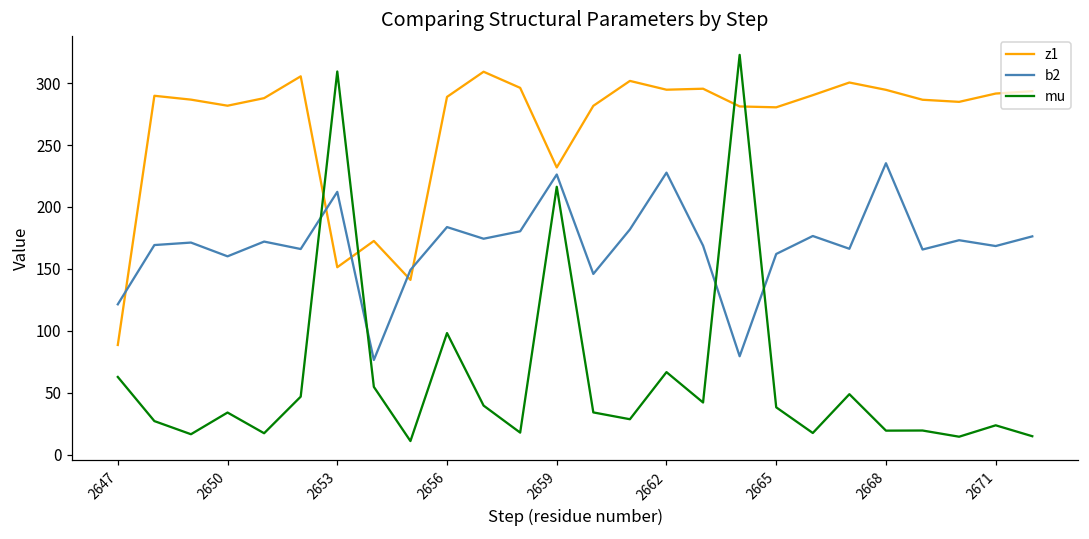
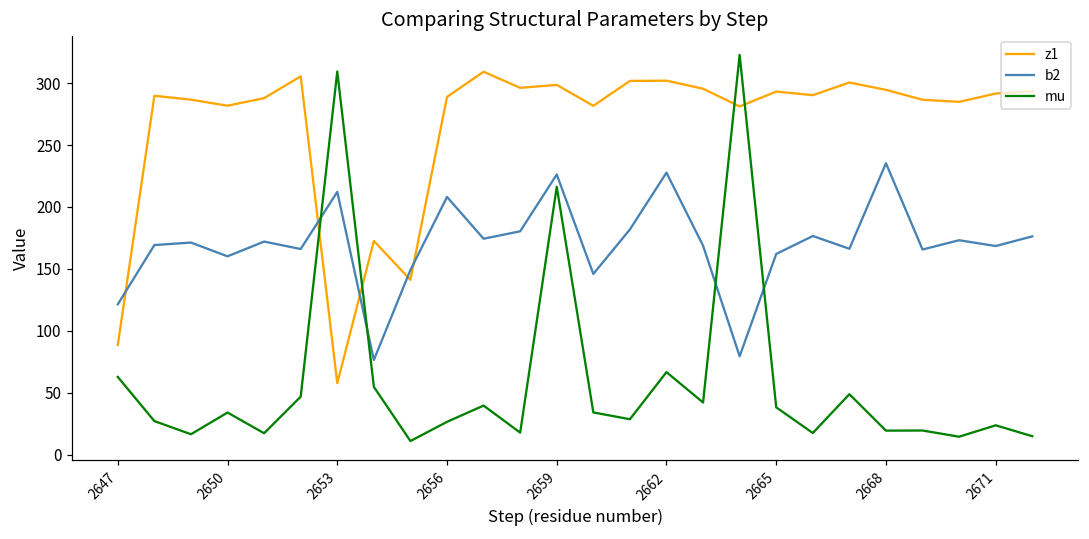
z1, 2653: 151 -> 58
b2, 2656: 184 -> 208
mu, 2656: 98 -> 27
z1, 2659: 232 -> 299
z1, 2662: 295 -> 302
z1, 2665: 280 -> 293
